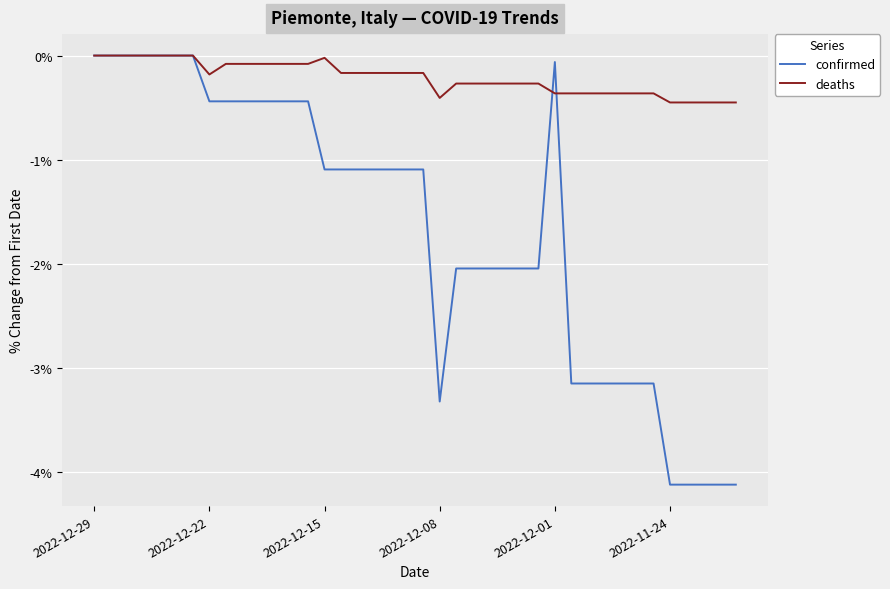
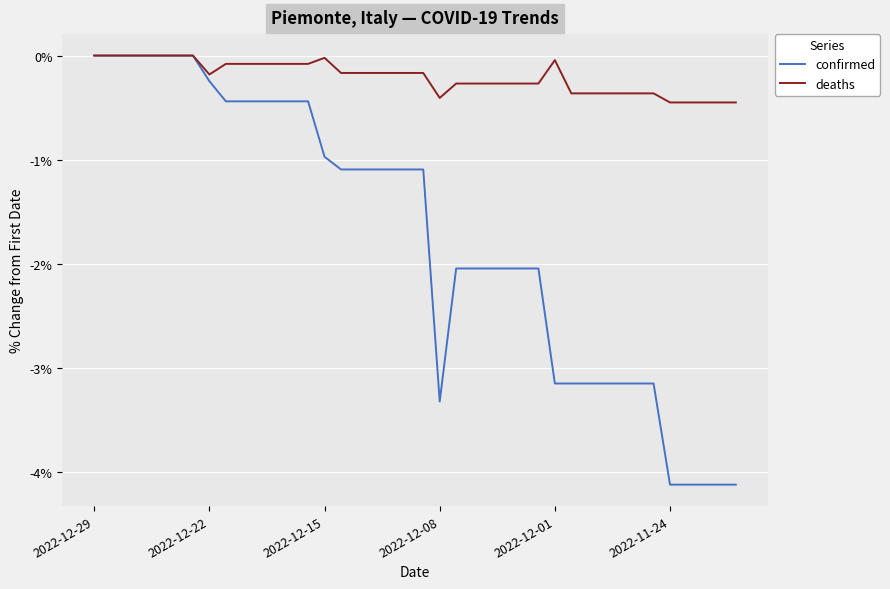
confirmed, 2022-12-22: -0.44% -> -0.25%
confirmed, 2022-12-15: -1.09% -> -0.97%
confirmed, 2022-12-01: -0.06% -> -3.15%
deaths, 2022-12-01: -0.36% -> -0.04%
